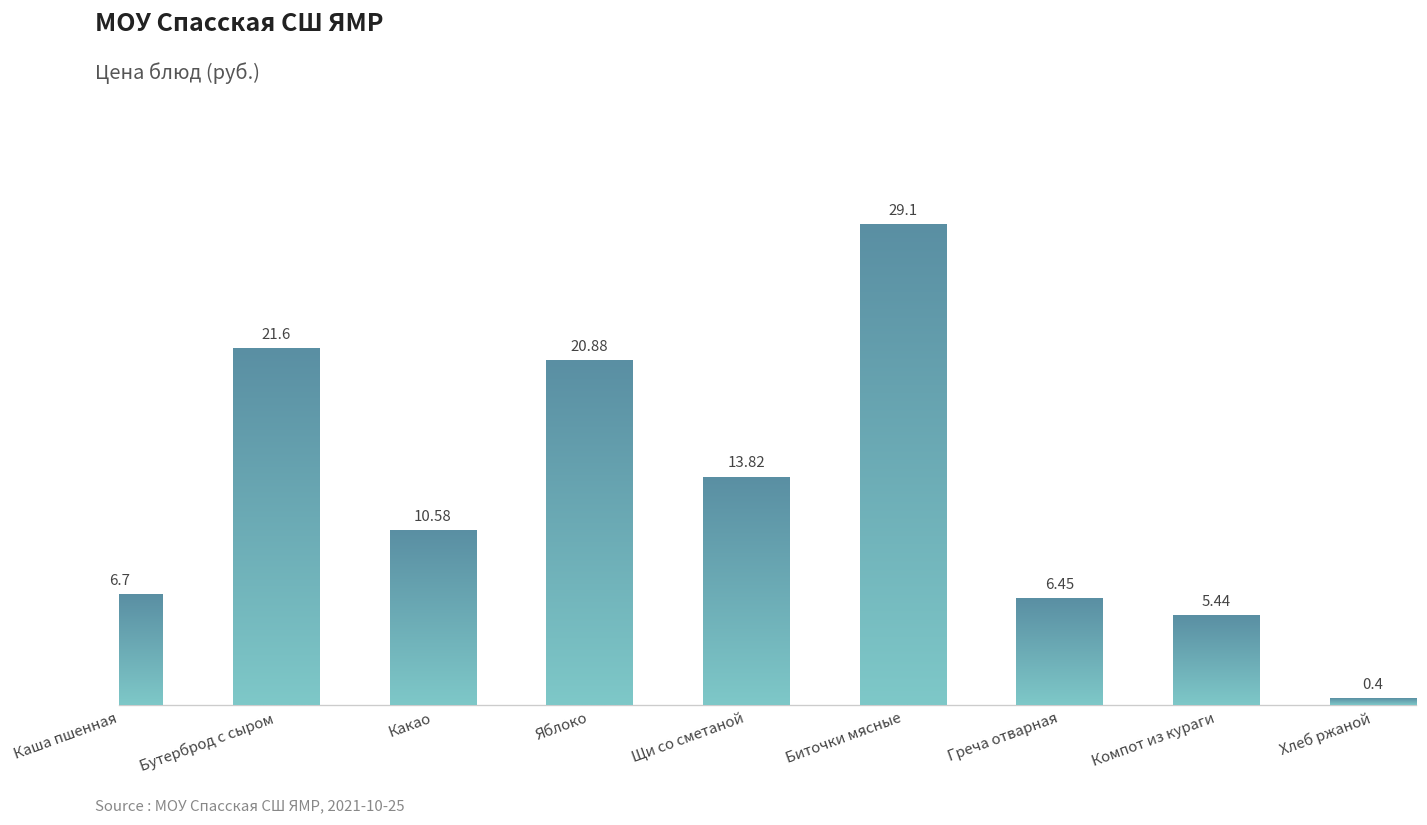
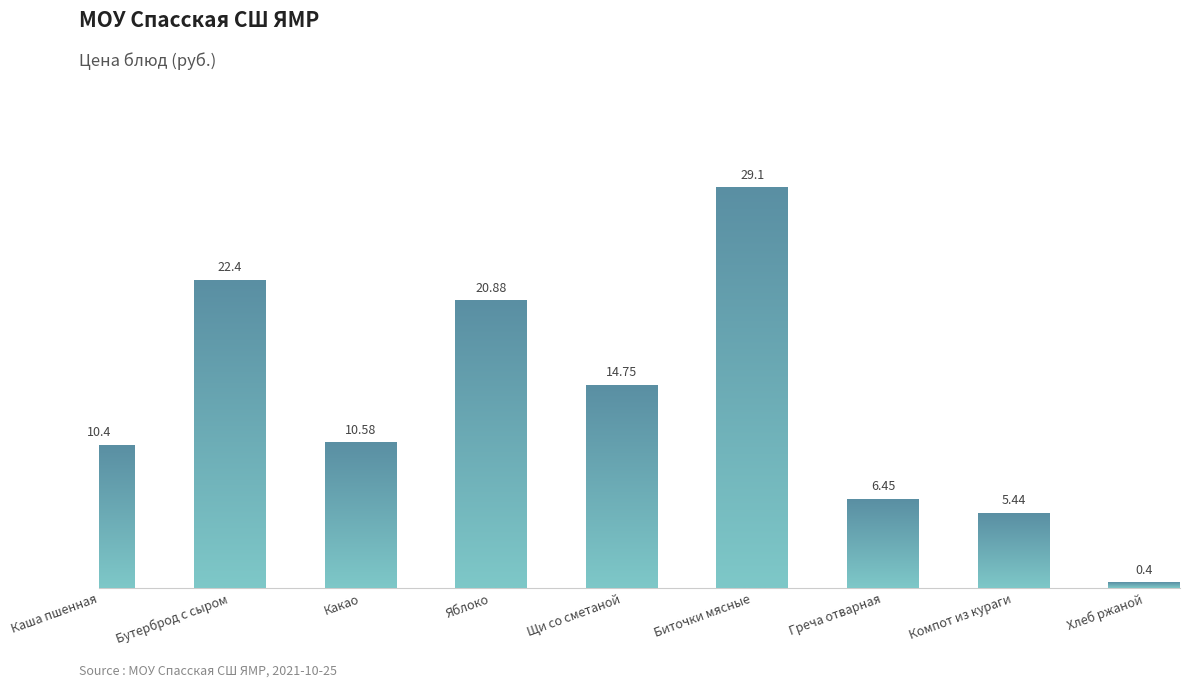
Каша пшенная: 6.7 -> 10.4
Бутерброд с сыром: 21.6 -> 22.4
Щи со сметаной: 13.82 -> 14.75
